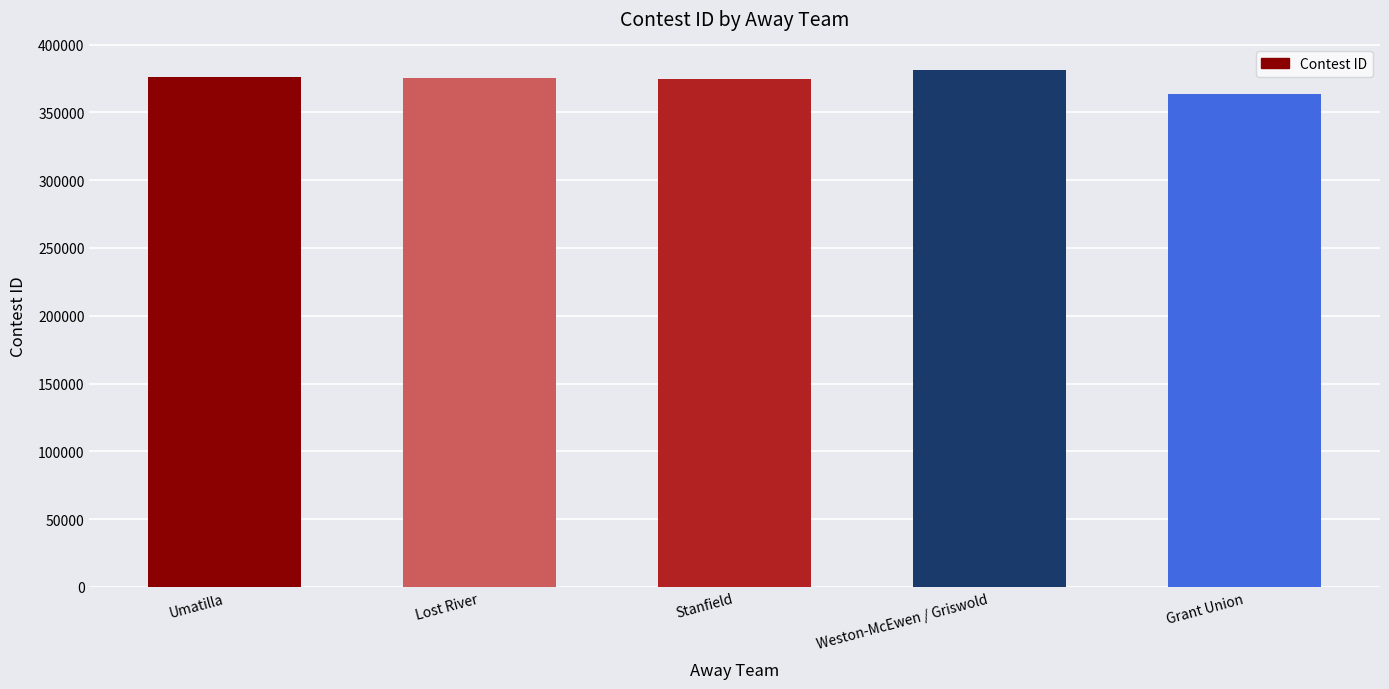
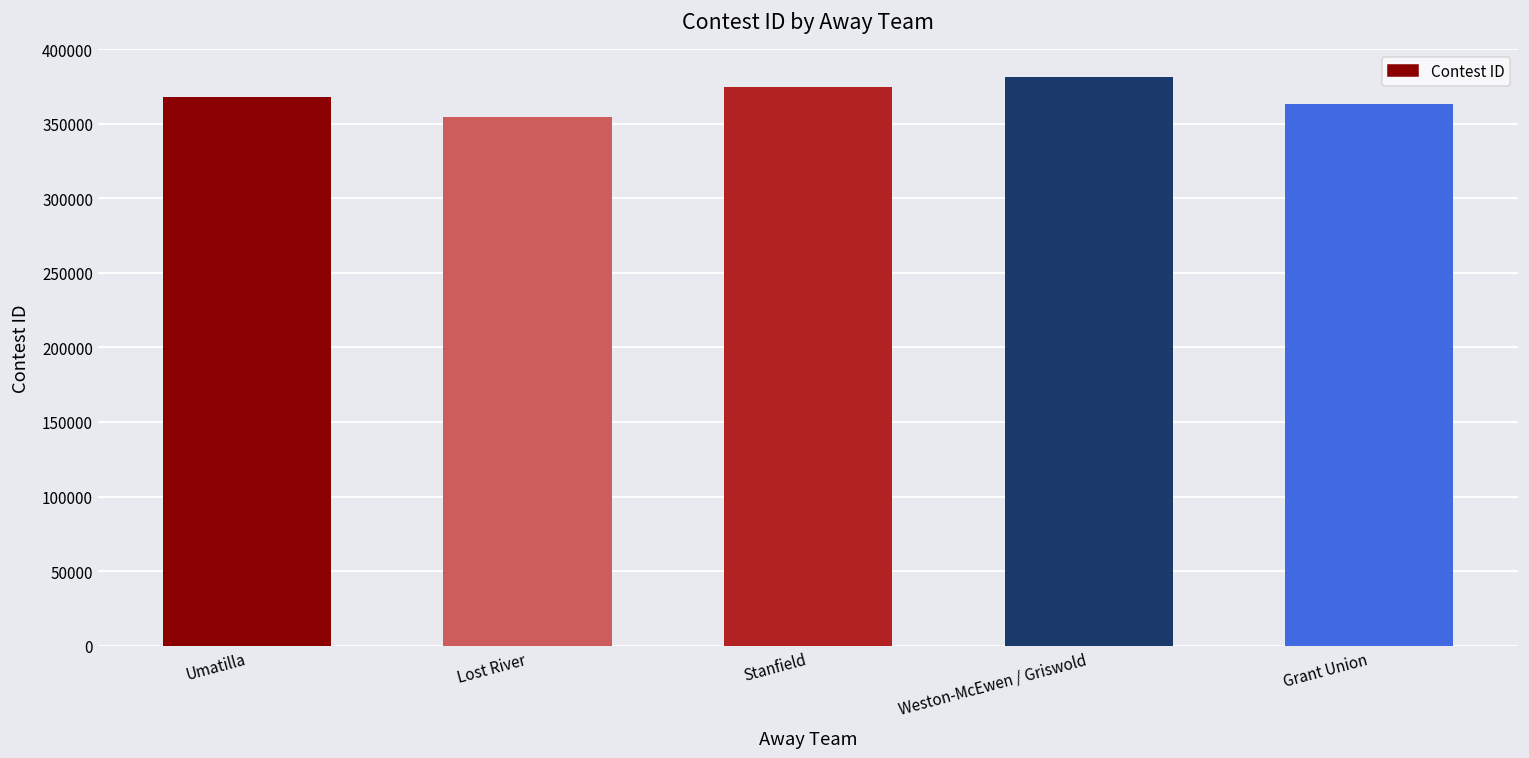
Umatilla: 376000 -> 368000
Lost River: 376000 -> 355000
